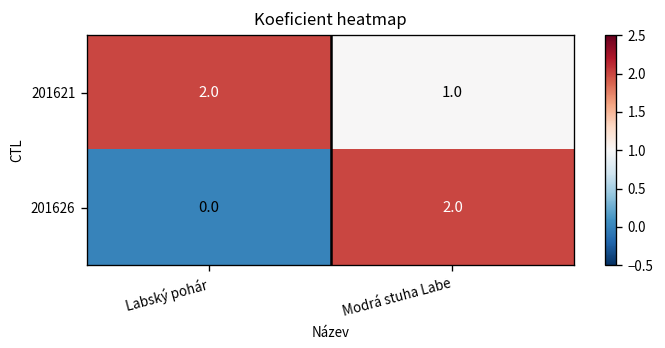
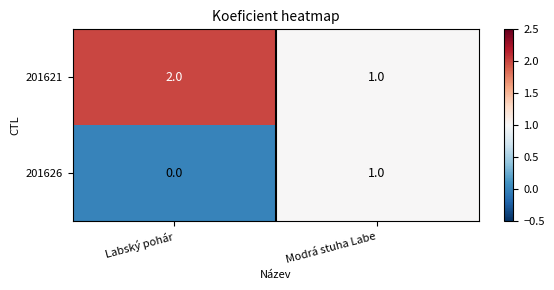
201626, Modrá stuha Labe: 2.0 -> 1.0
